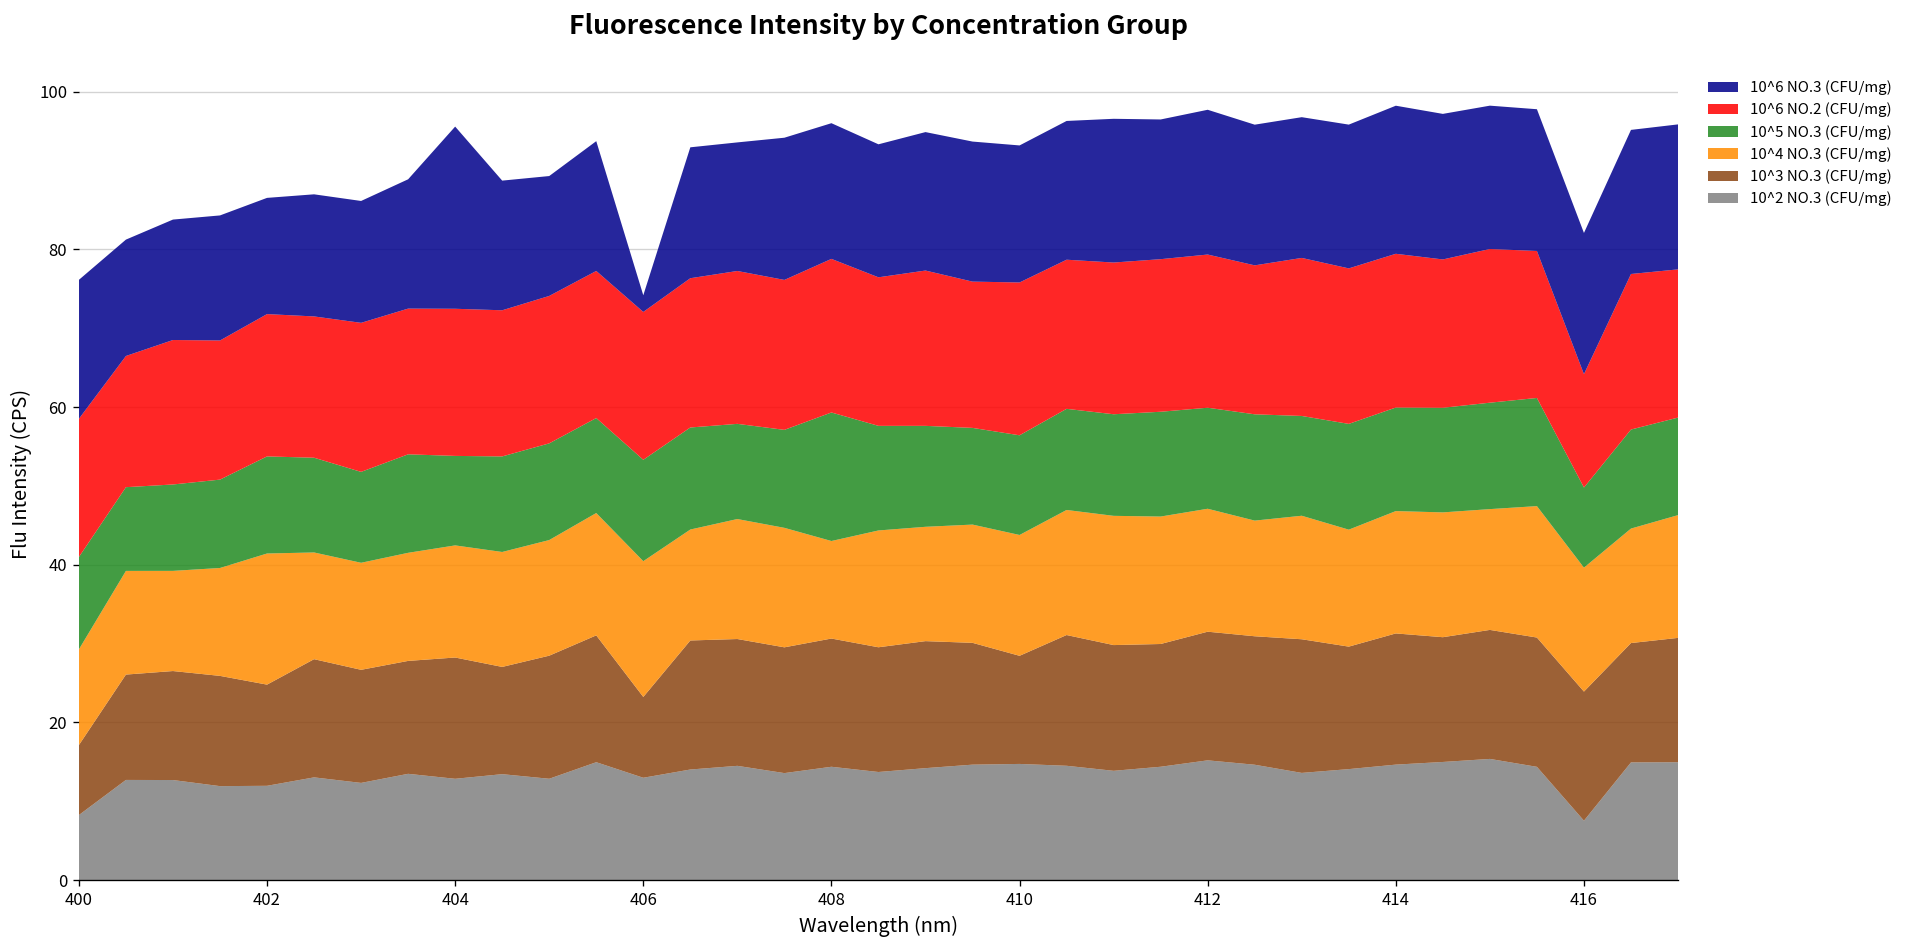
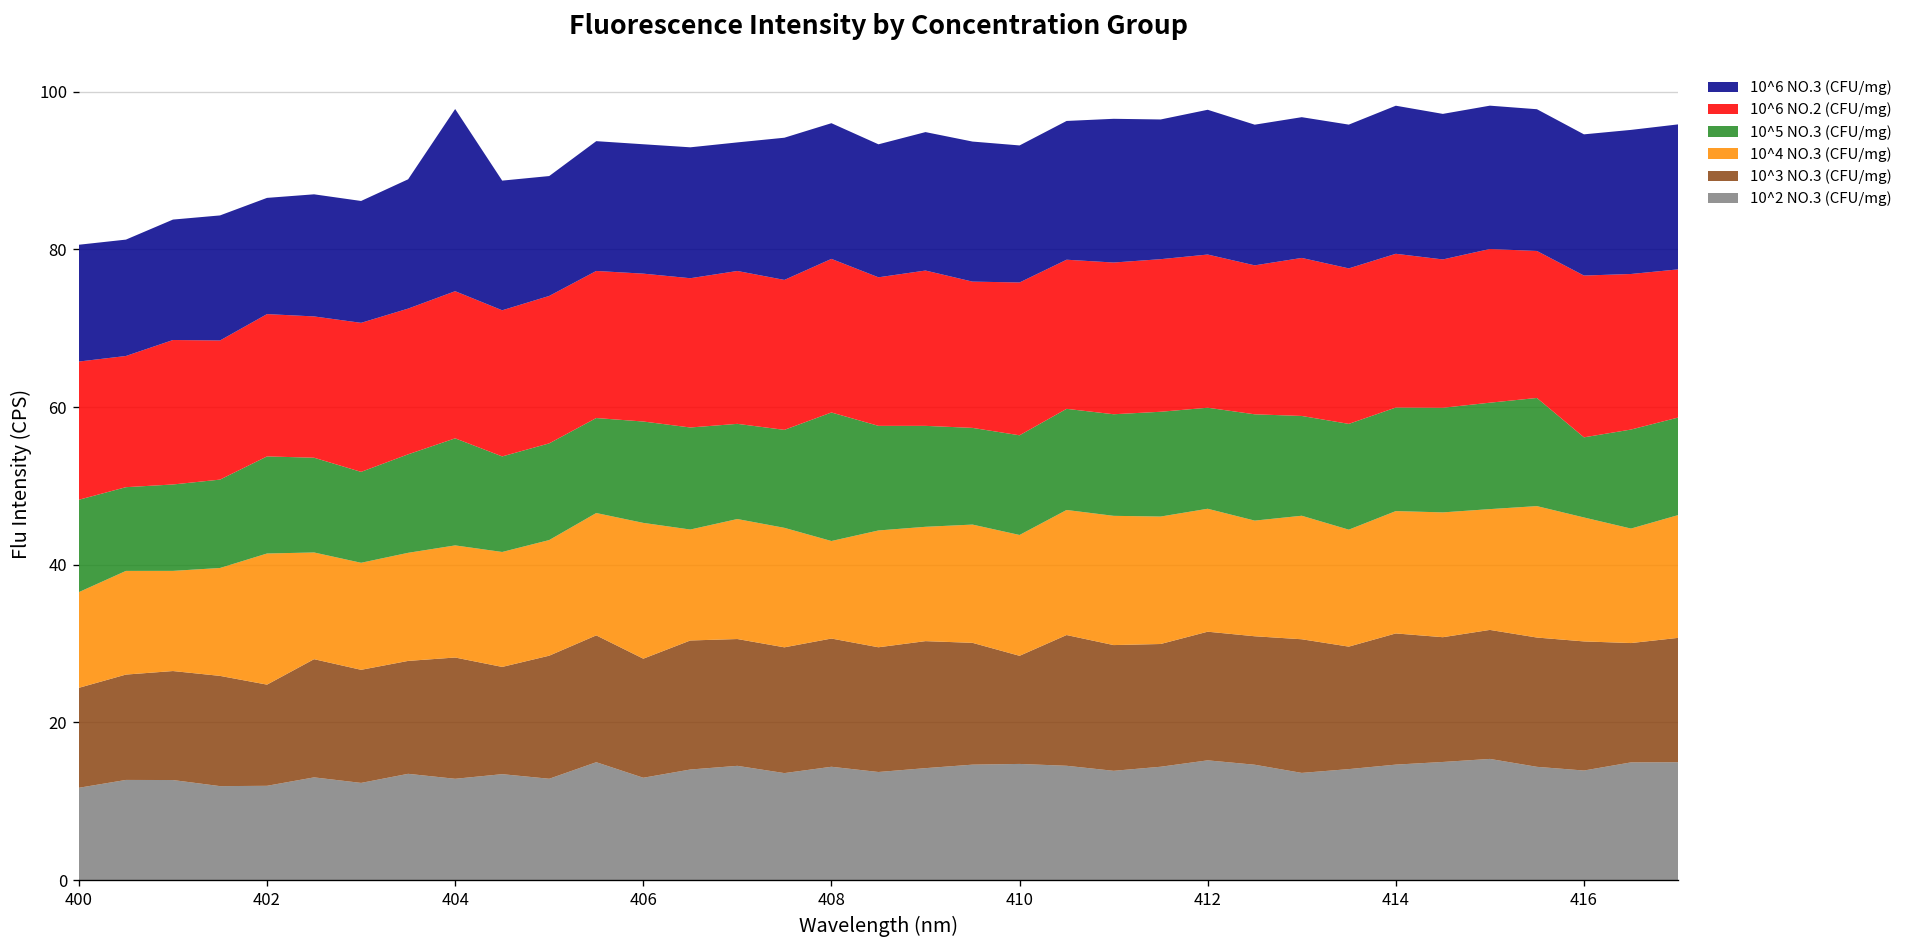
10^2 NO.3 (CFU/mg), 400: 8 -> 12
10^3 NO.3 (CFU/mg), 400: 9 -> 13
10^6 NO.3 (CFU/mg), 400: 18 -> 15
10^5 NO.3 (CFU/mg), 404: 11 -> 14
10^3 NO.3 (CFU/mg), 406: 10 -> 15
10^6 NO.3 (CFU/mg), 406: 2 -> 16
10^2 NO.3 (CFU/mg), 416: 8 -> 14
10^6 NO.2 (CFU/mg), 416: 14 -> 21
